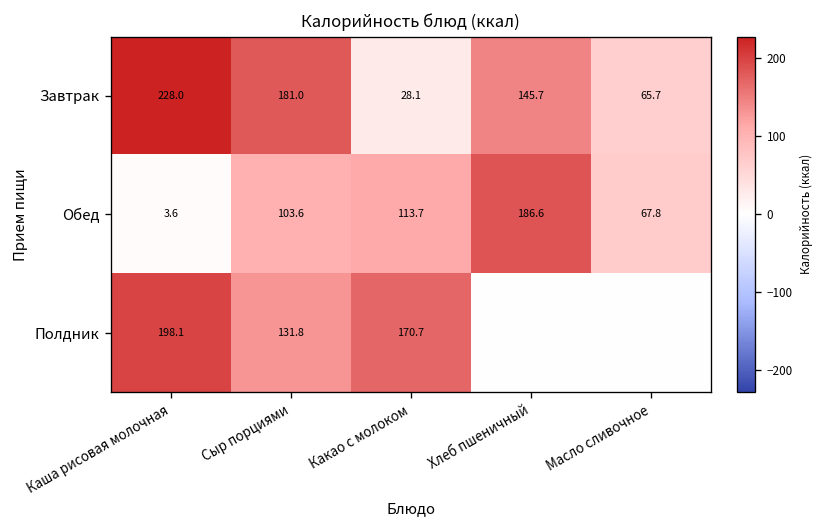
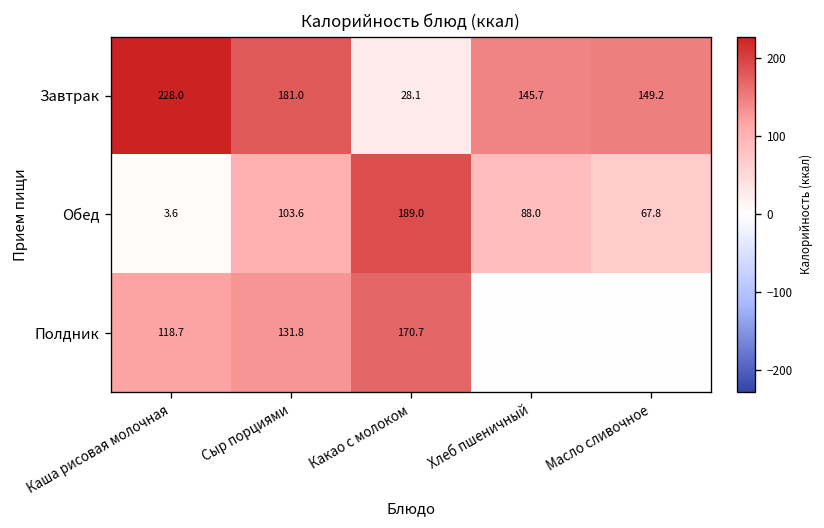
Завтрак, Масло сливочное: 65.7 -> 149.2
Обед, Какао с молоком: 113.7 -> 189.0
Обед, Хлеб пшеничный: 186.6 -> 88.0
Полдник, Каша рисовая молочная: 198.1 -> 118.7
